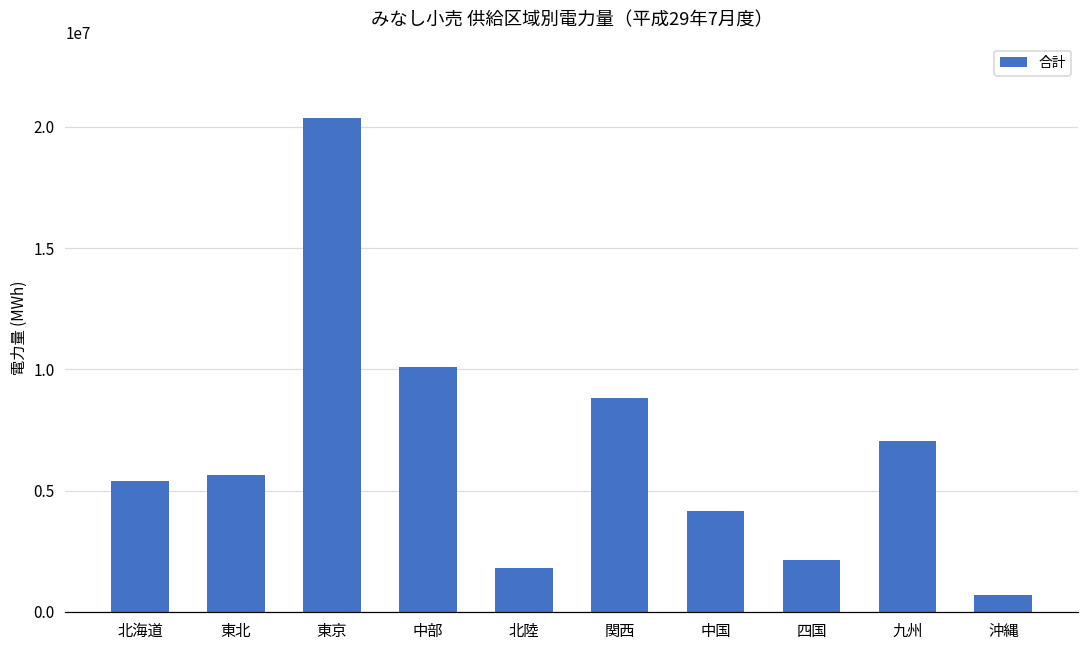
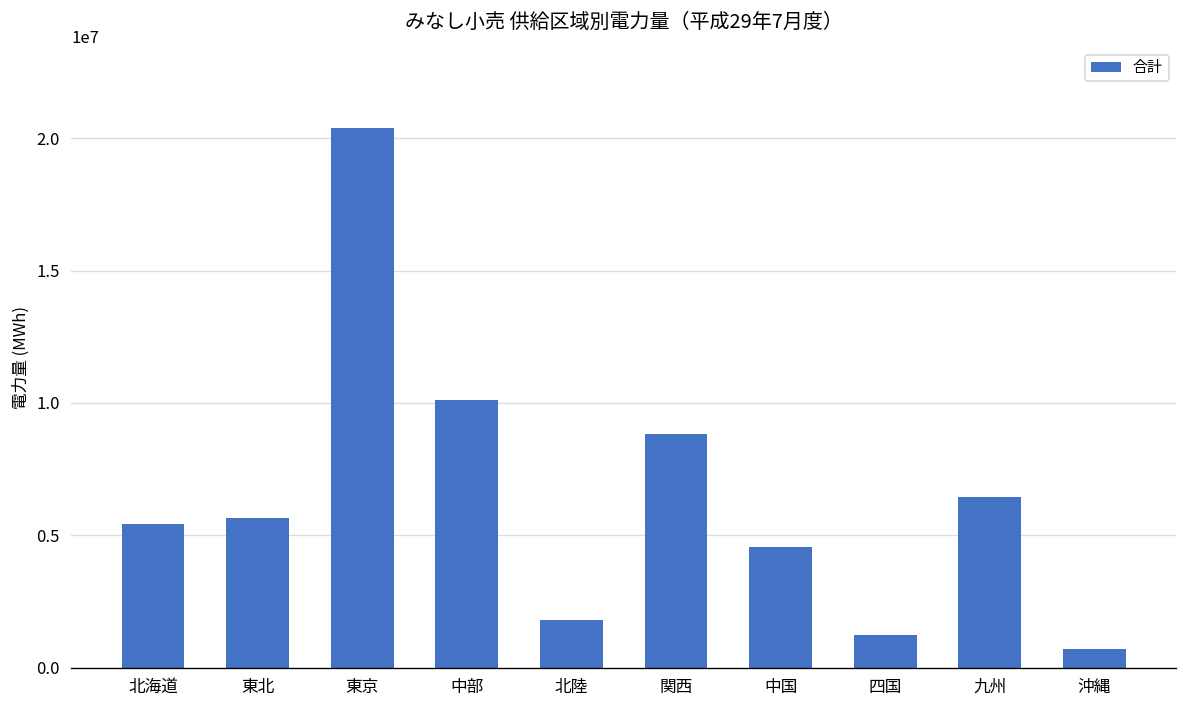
中国: 4200000 -> 4600000
四国: 2200000 -> 1200000
九州: 7000000 -> 6400000
